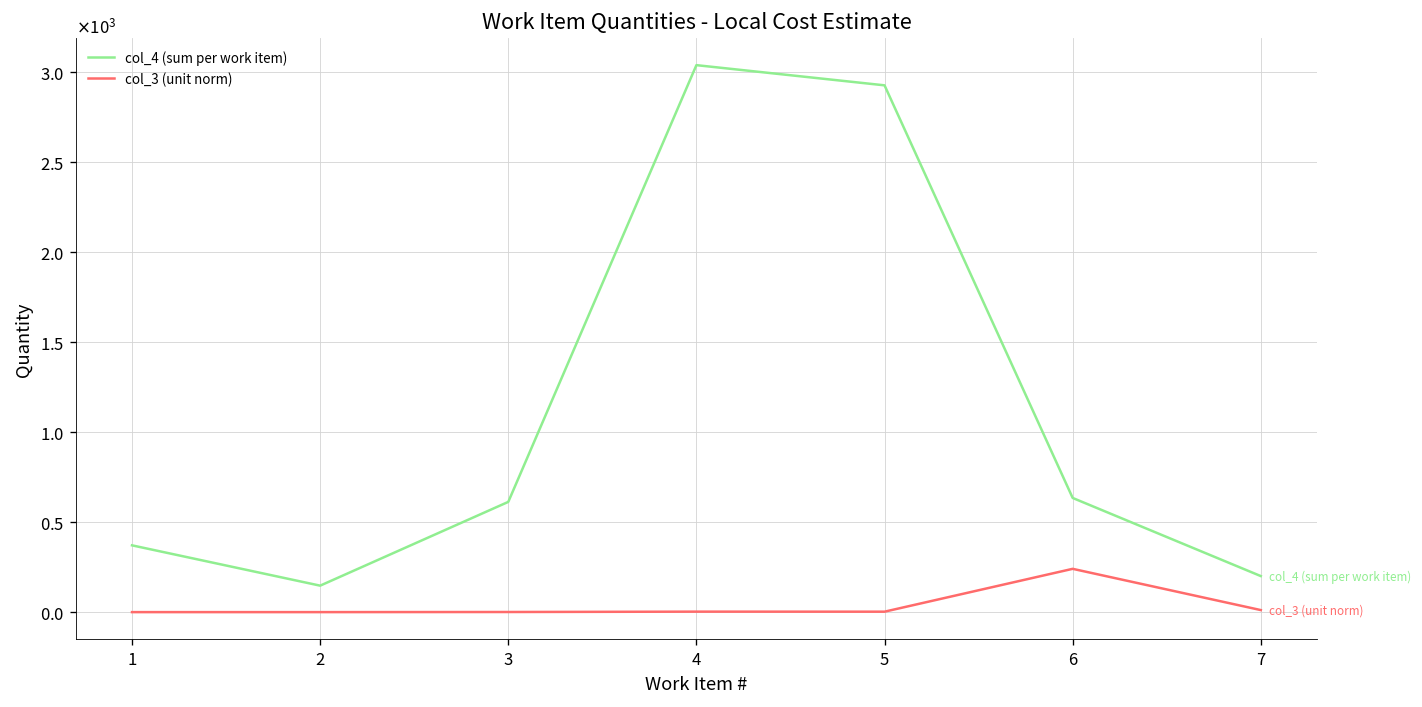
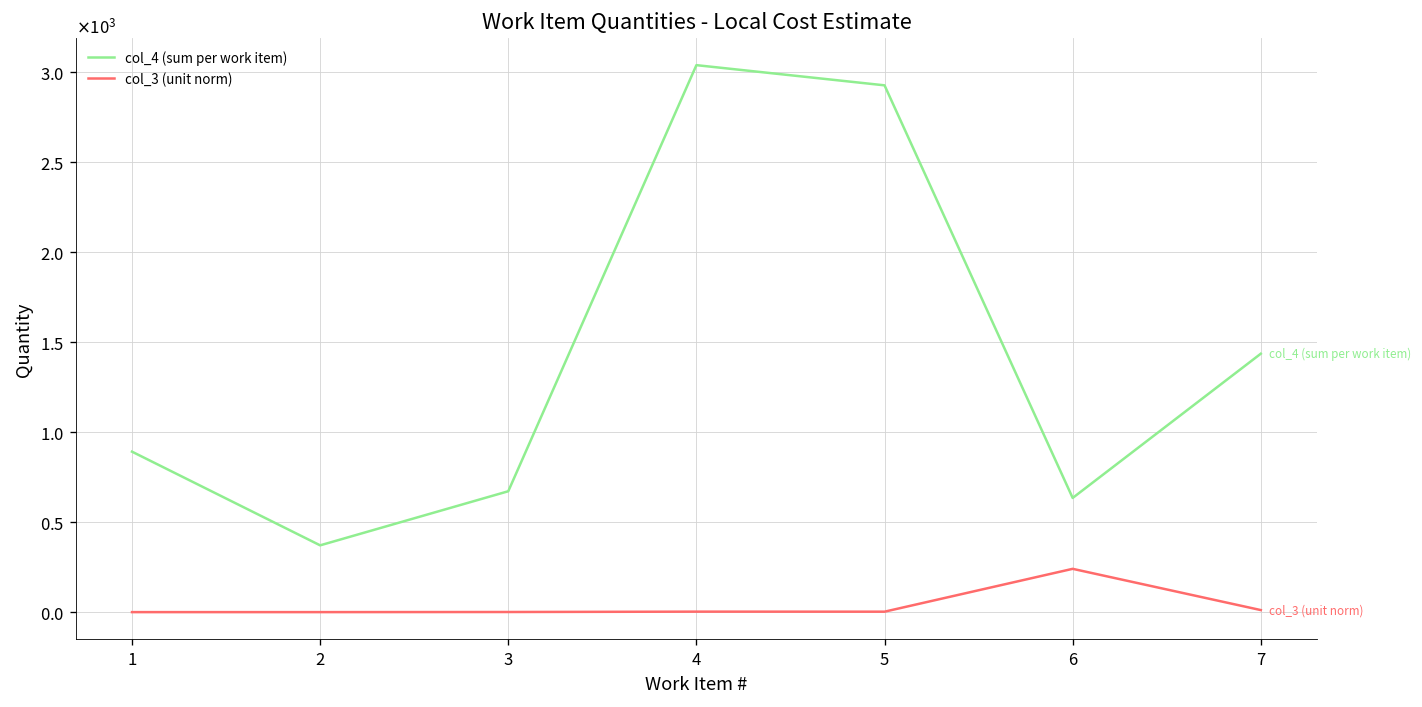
col_4 (sum per work item), 1: 370 -> 890
col_4 (sum per work item), 2: 150 -> 370
col_4 (sum per work item), 3: 610 -> 670
col_4 (sum per work item), 7: 200 -> 1440
